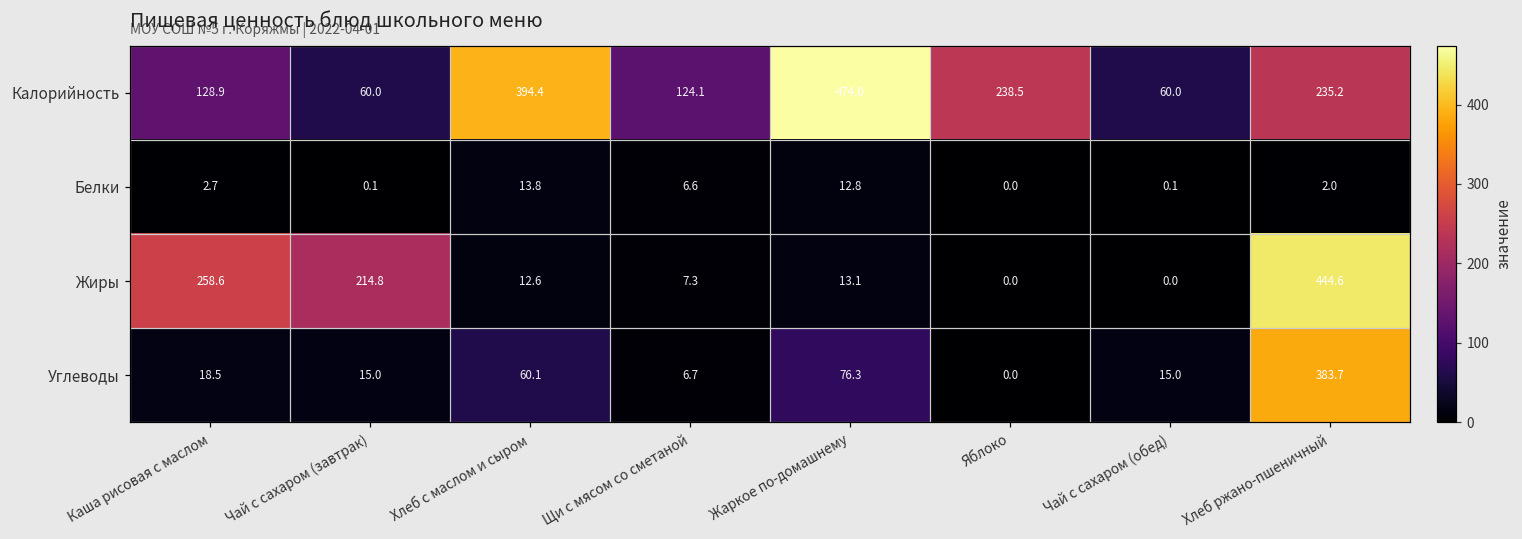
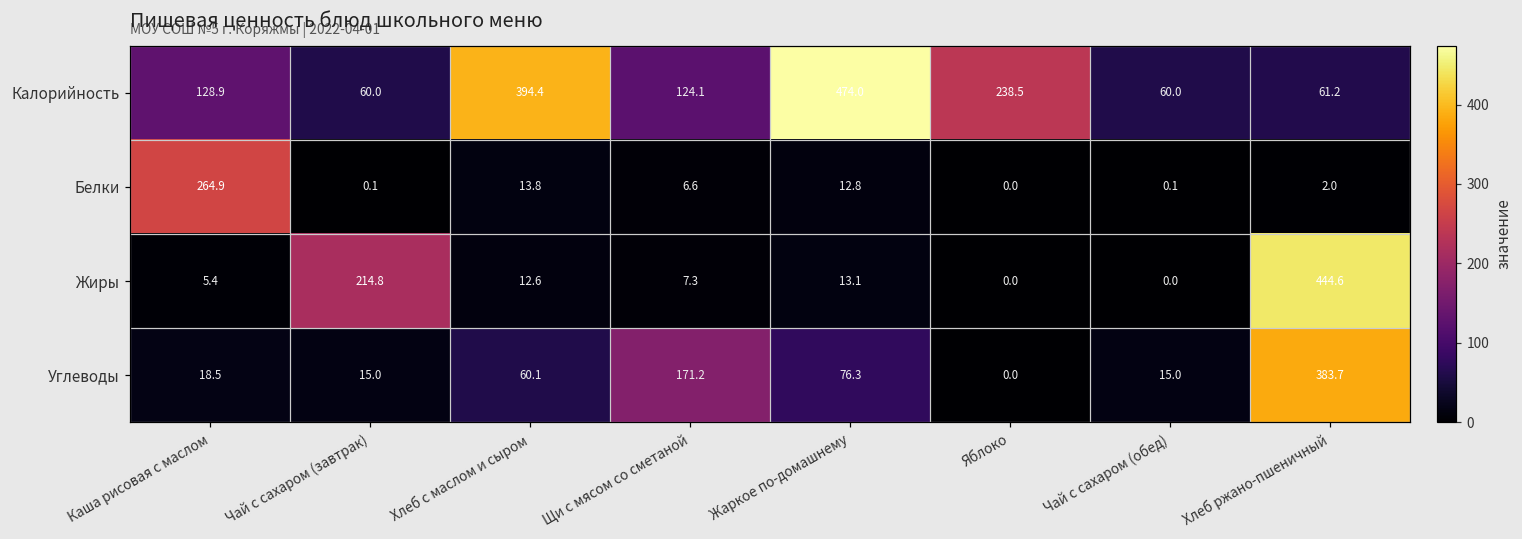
Калорийность, Хлеб ржано-пшеничный: 235.2 -> 61.2
Белки, Каша рисовая с маслом: 2.7 -> 264.9
Жиры, Каша рисовая с маслом: 258.6 -> 5.4
Углеводы, Щи с мясом со сметаной: 6.7 -> 171.2
